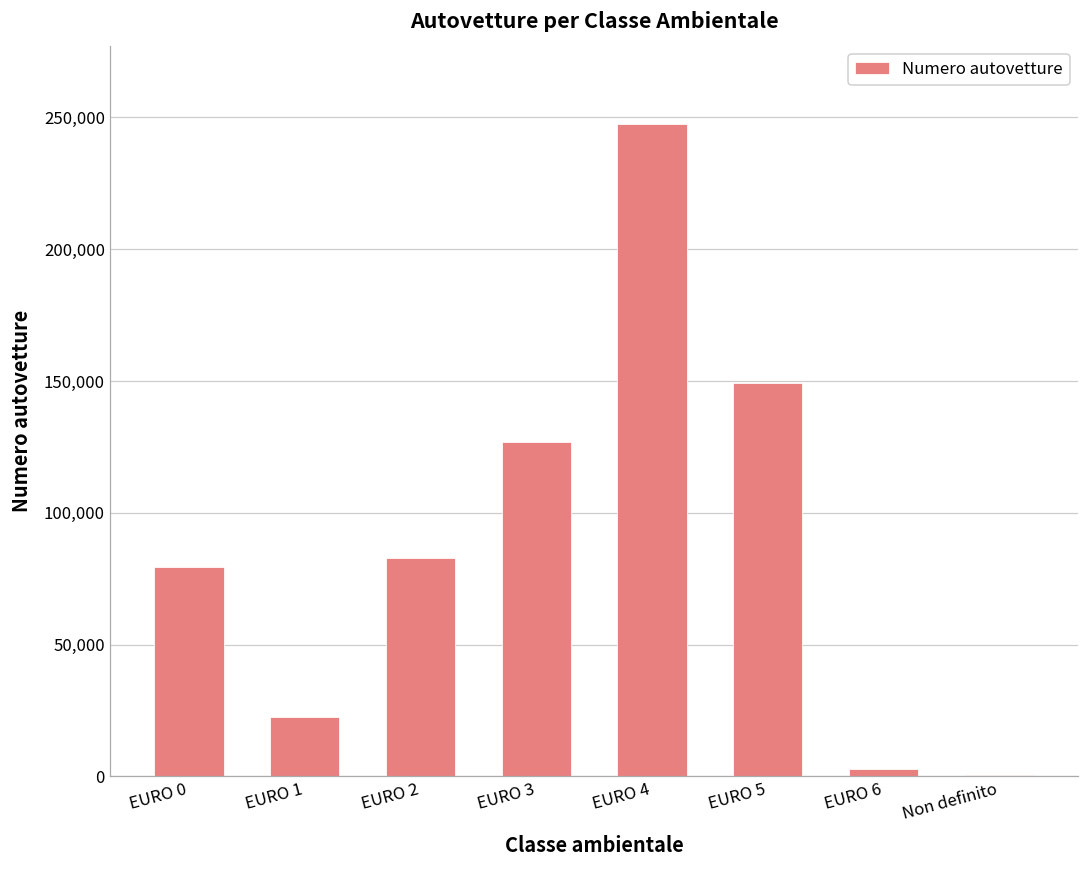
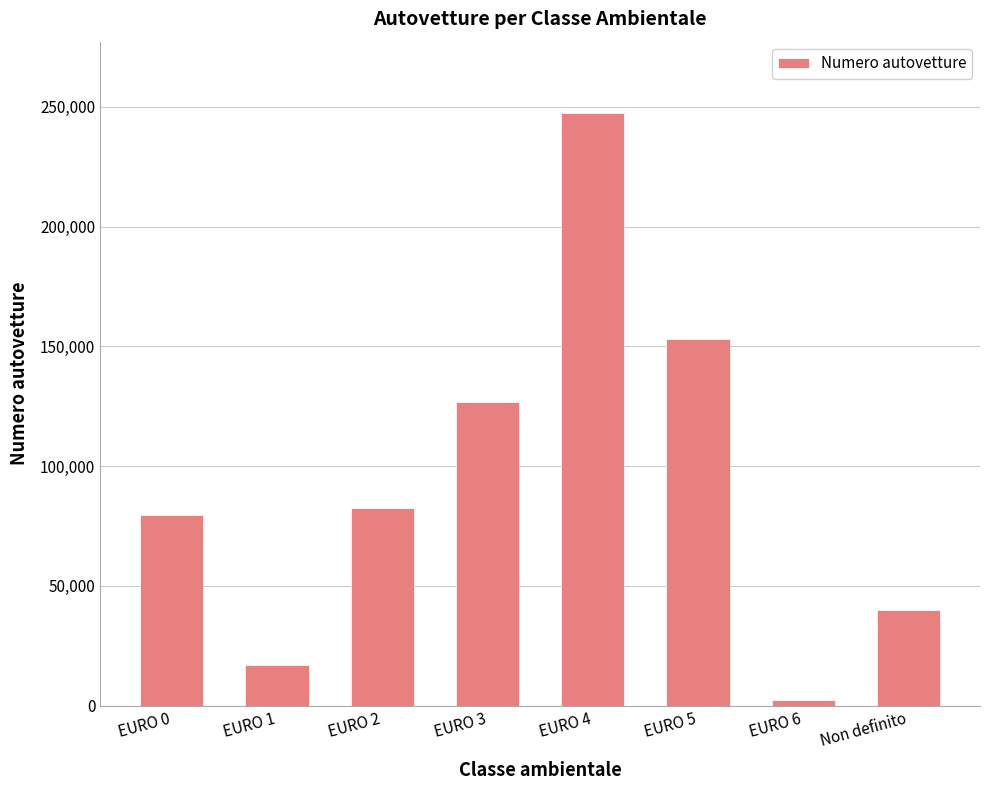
EURO 1: 23,000 -> 17,000
EURO 5: 149,000 -> 153,000
Non definito: 0 -> 40,000
